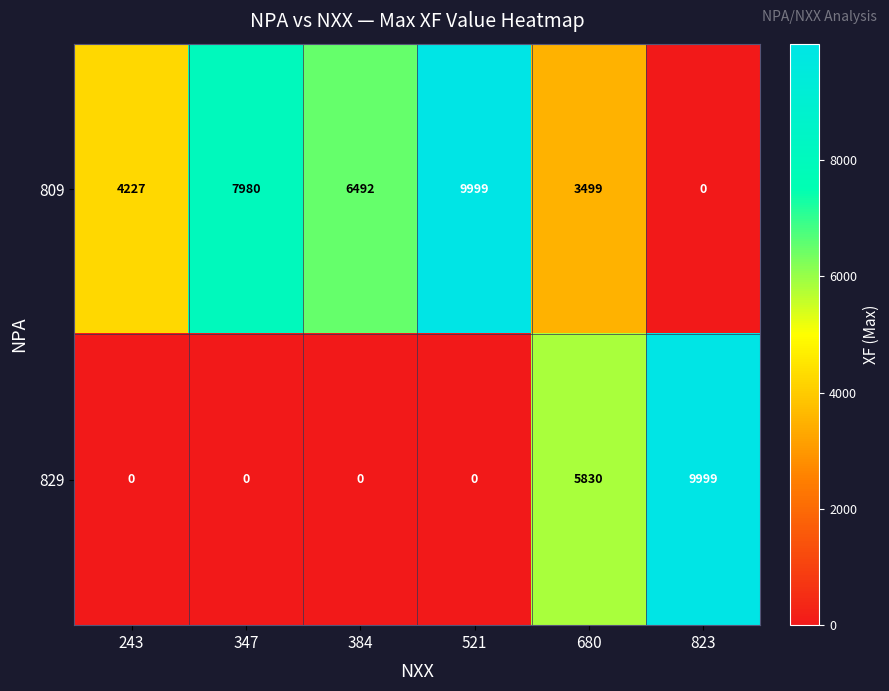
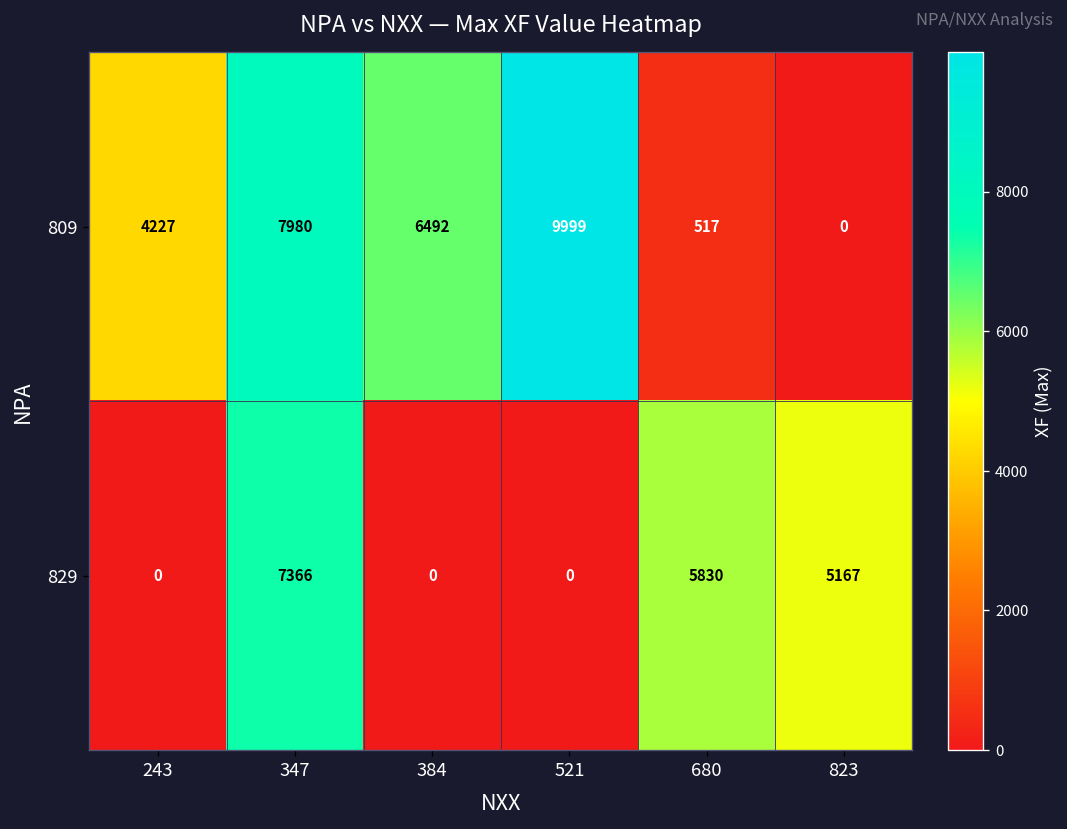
809, 680: 3499 -> 517
829, 347: 0 -> 7366
829, 823: 9999 -> 5167
